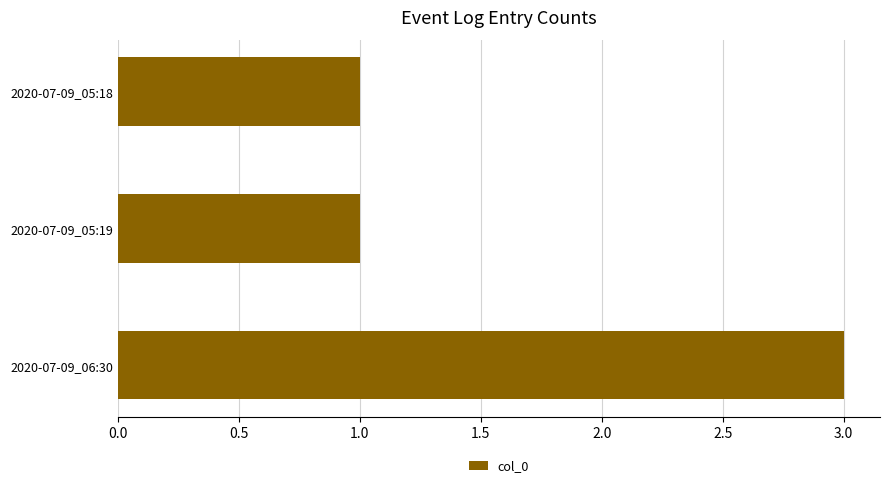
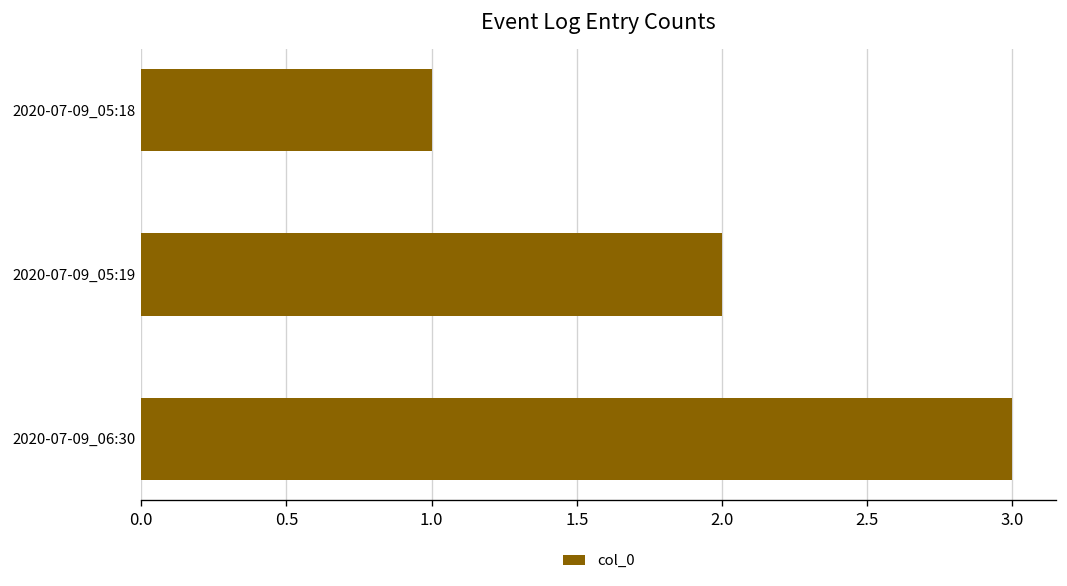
2020-07-09_05:19: 1 -> 2
